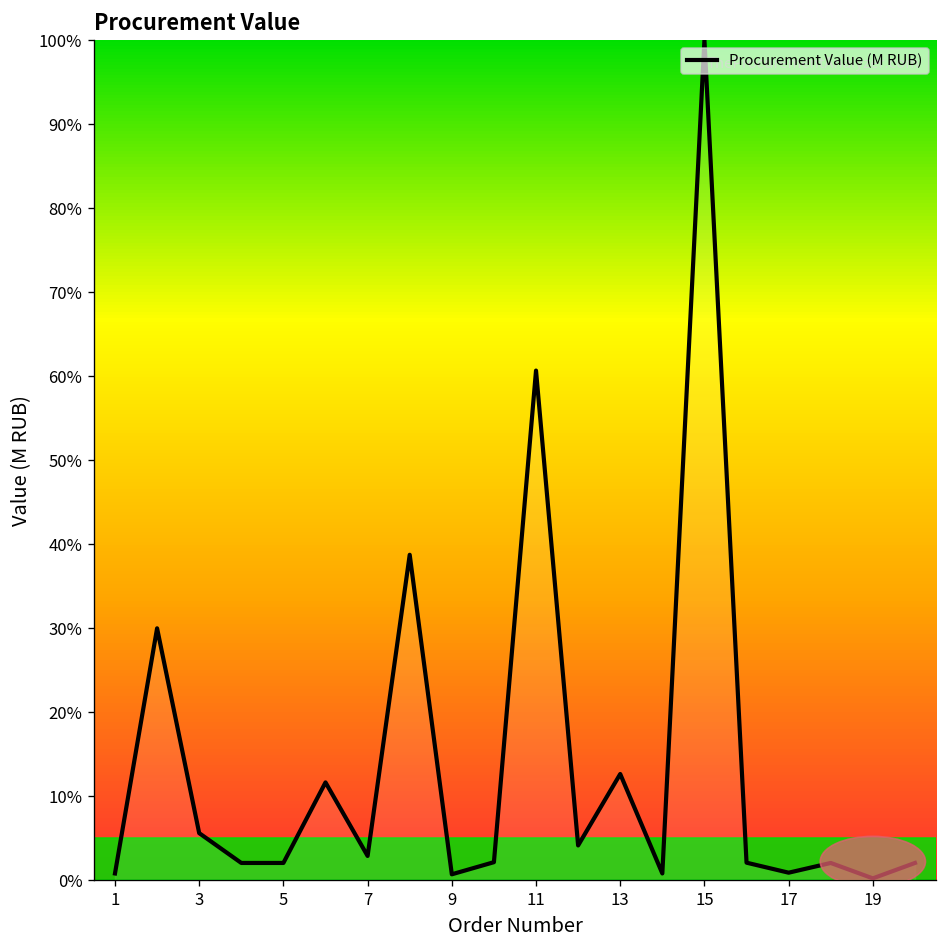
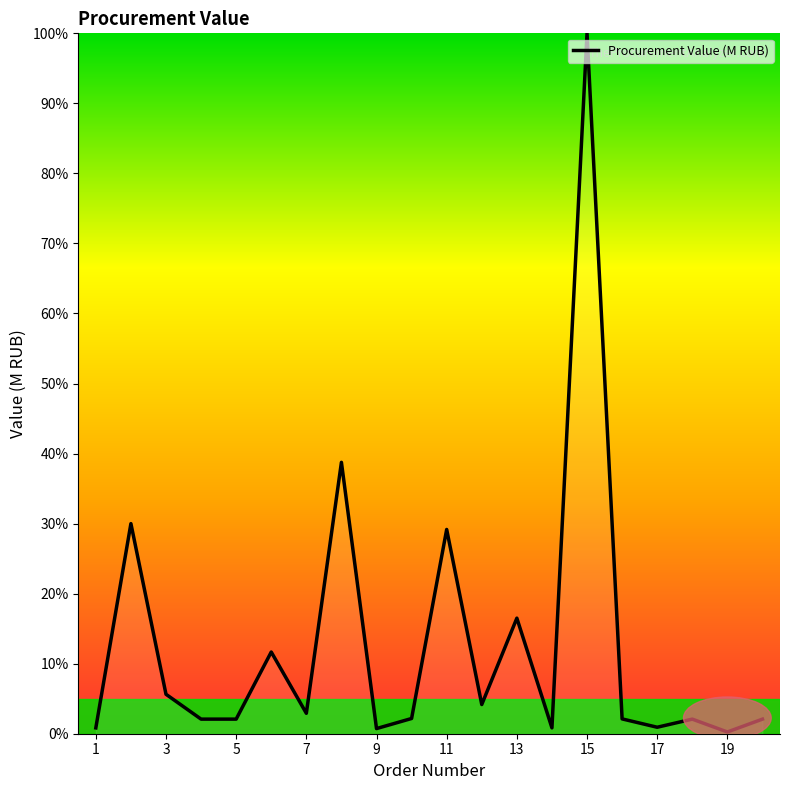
11: 61% -> 29%
13: 13% -> 17%
